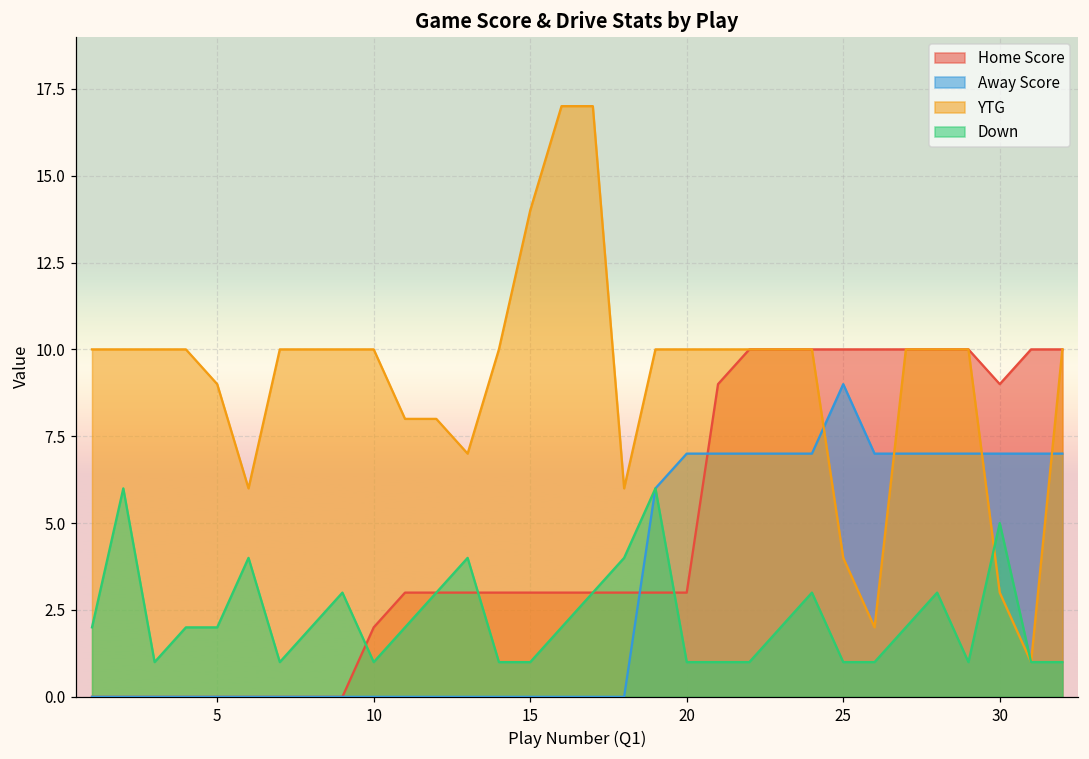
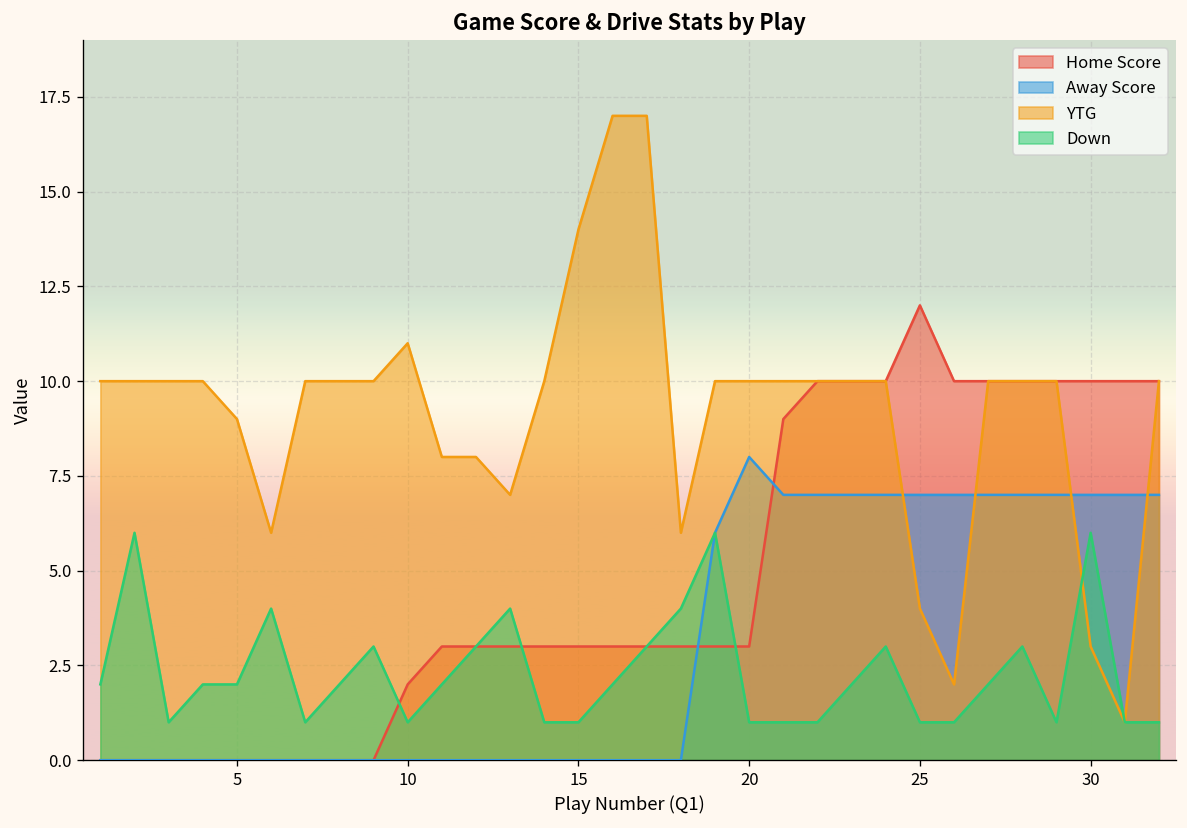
YTG, 10: 10 -> 11
Away Score, 20: 7 -> 8
Home Score, 25: 10 -> 12
Away Score, 25: 9 -> 7
Home Score, 30: 9 -> 10
Down, 30: 5 -> 6
